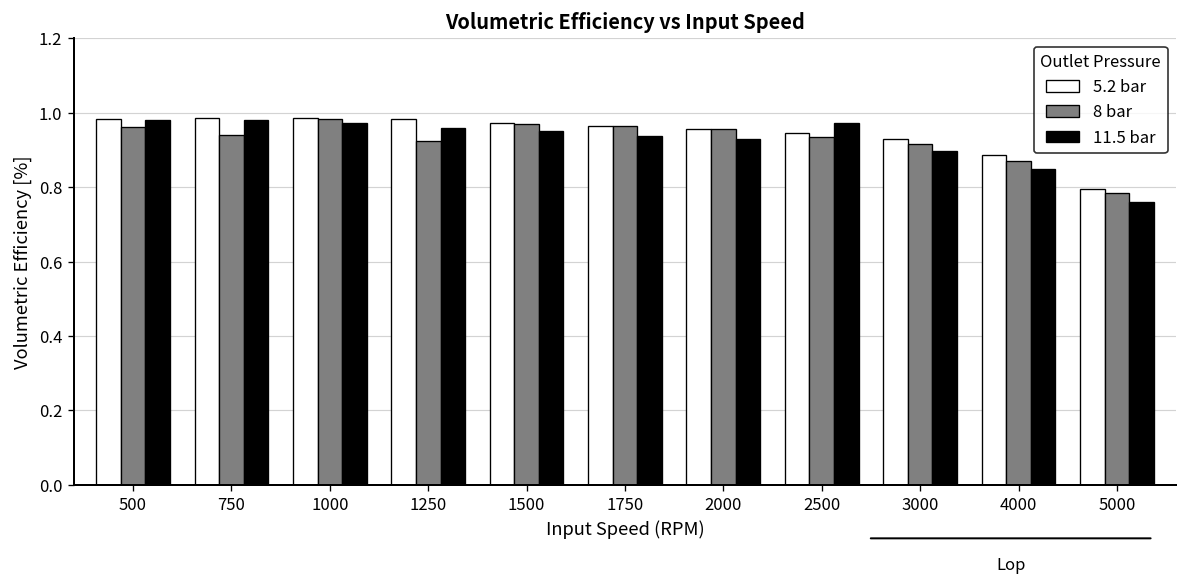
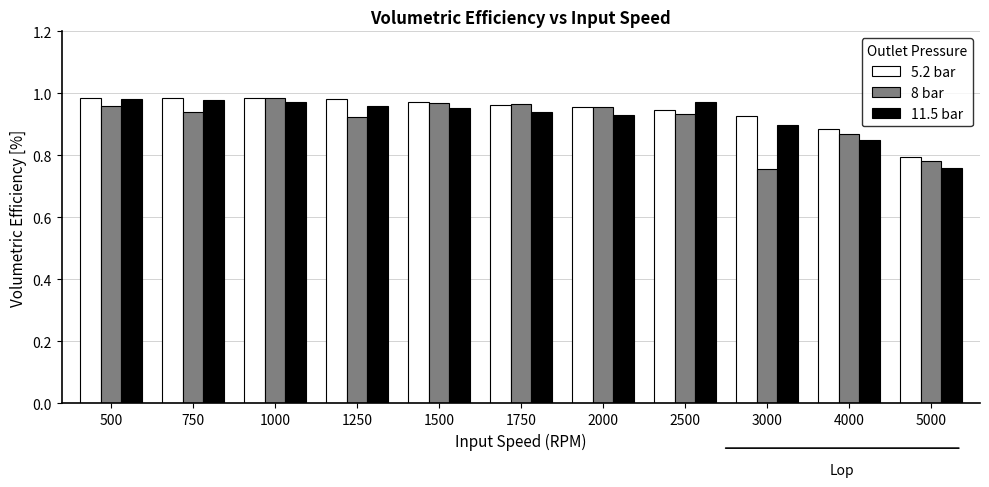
8 bar, 3000: 0.92 -> 0.76
